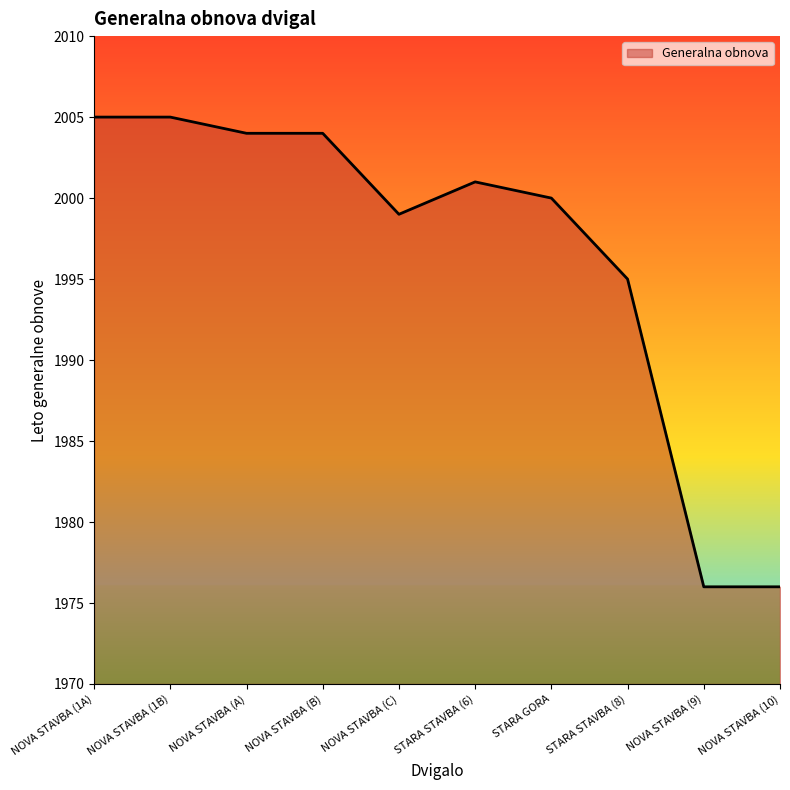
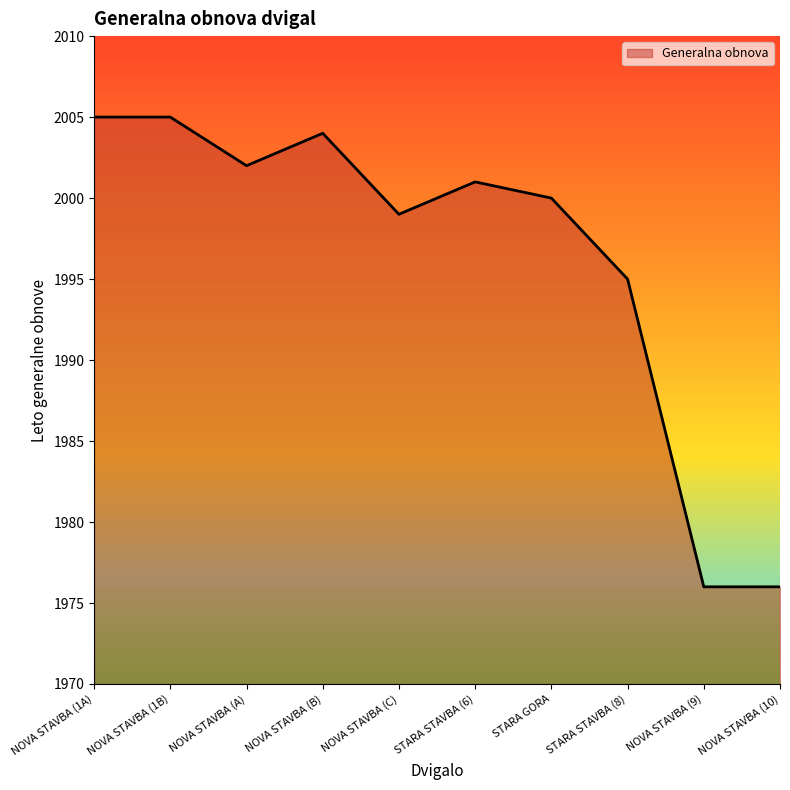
NOVA STAVBA (A): 2004 -> 2002
